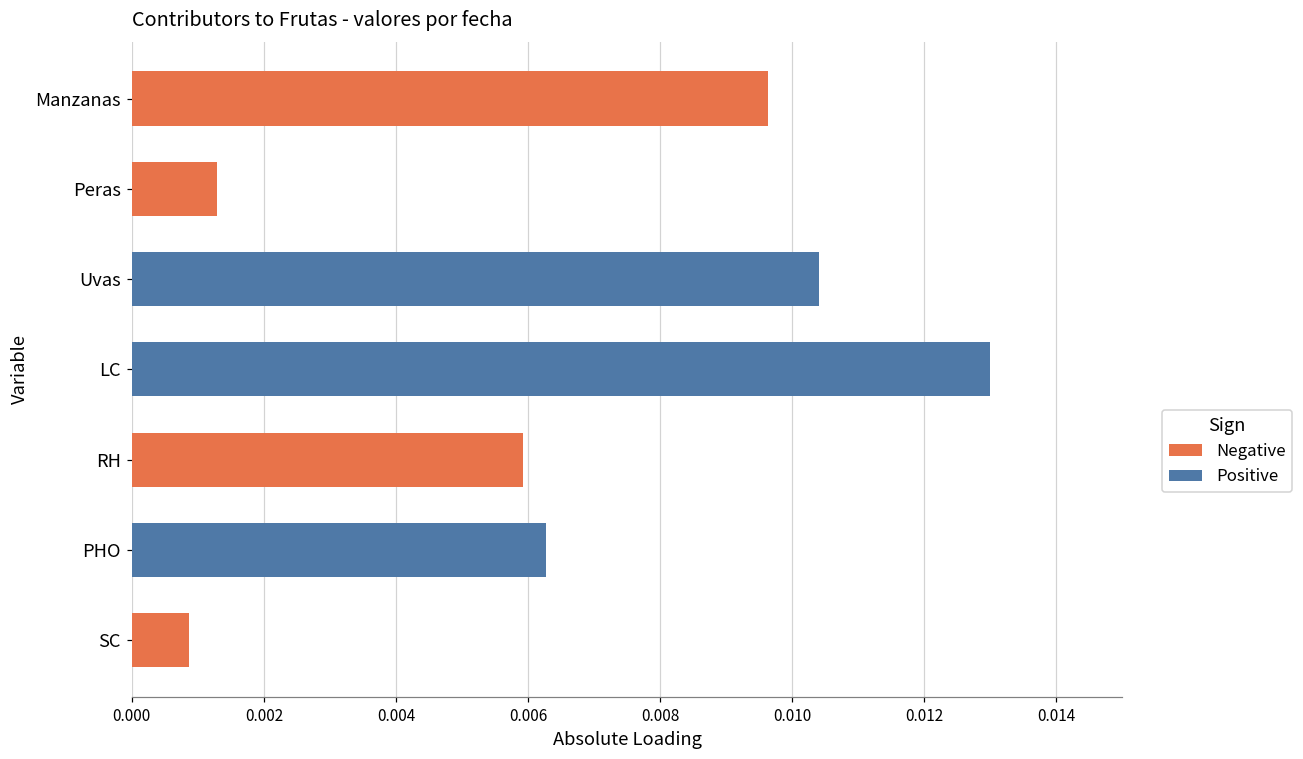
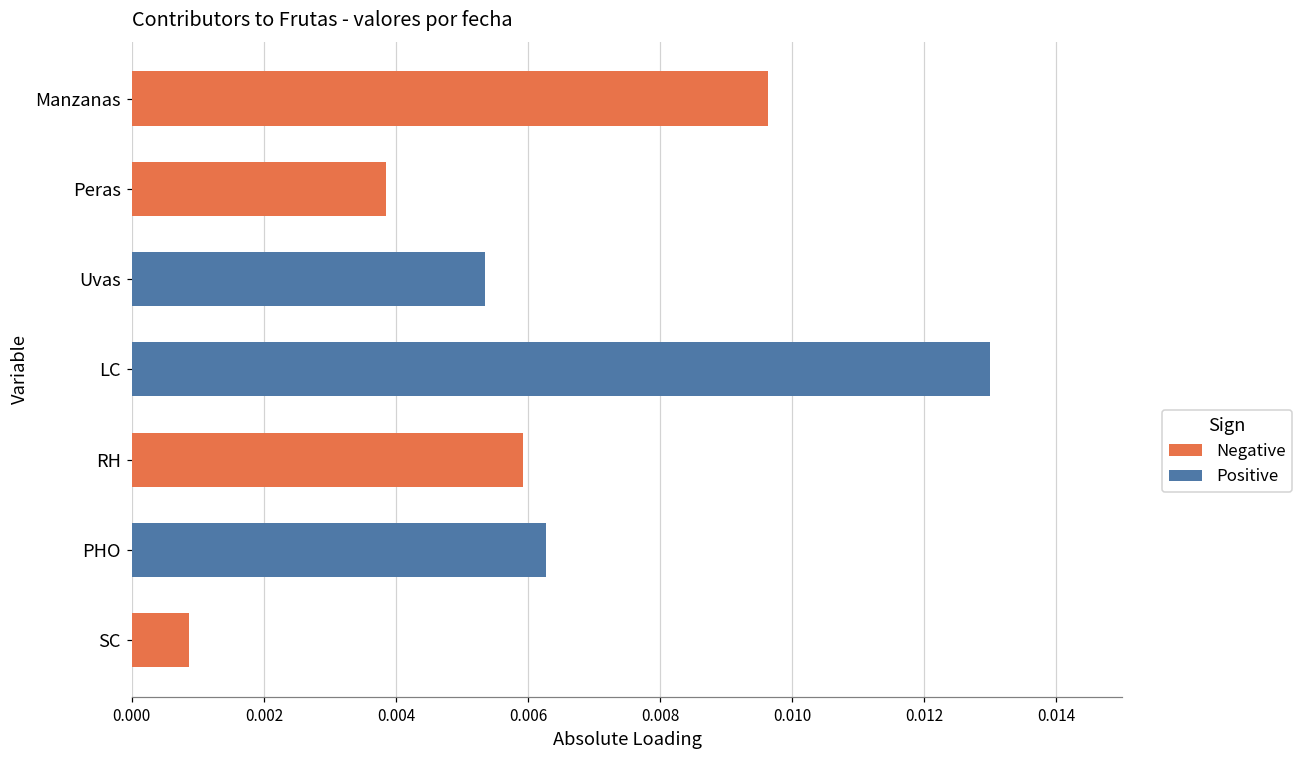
Negative, Peras: 0.0013 -> 0.0039
Positive, Uvas: 0.0104 -> 0.0054
